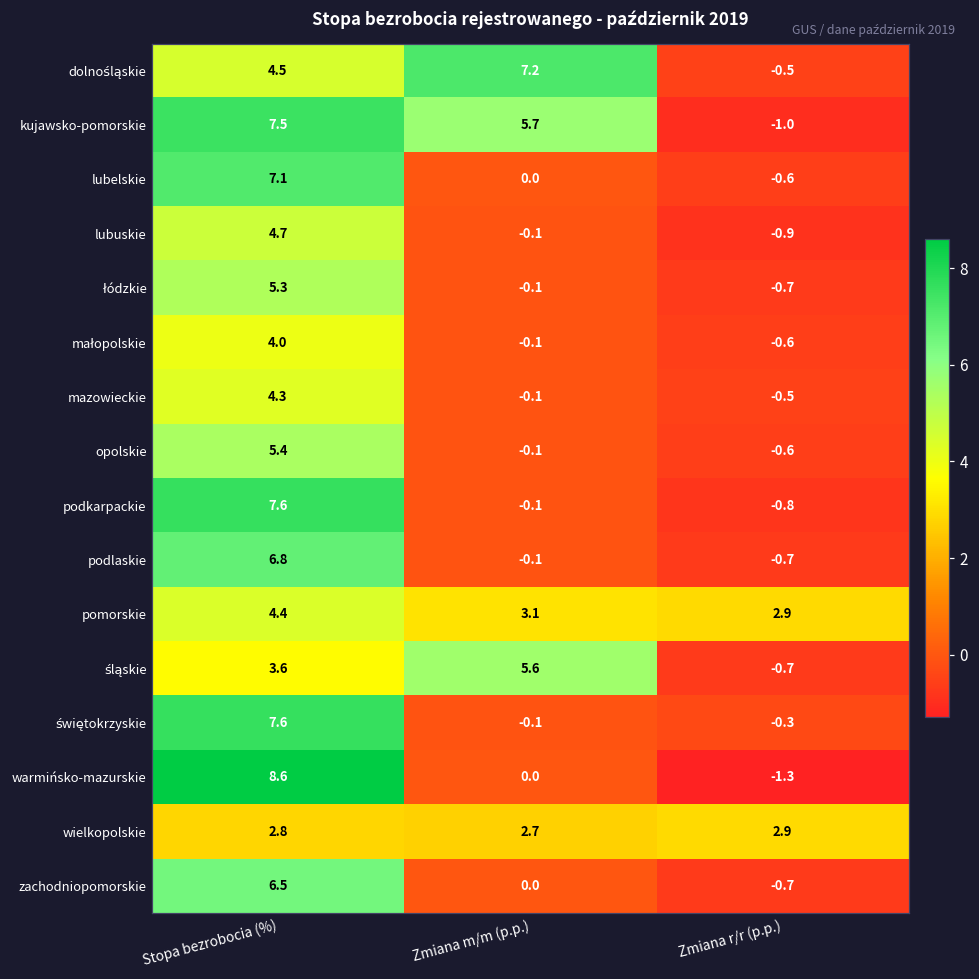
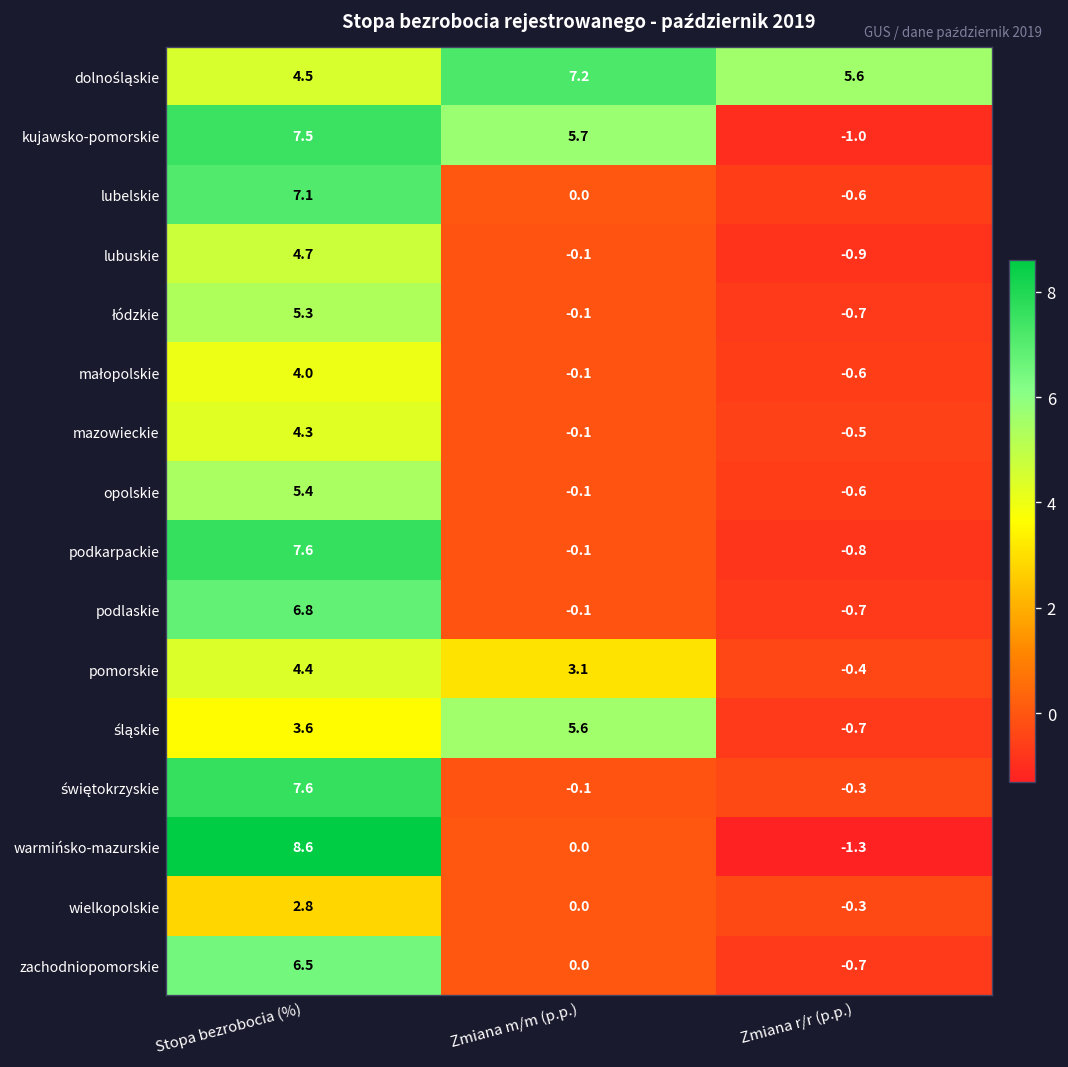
dolnośląskie, Zmiana r/r (p.p.): -0.5 -> 5.6
pomorskie, Zmiana r/r (p.p.): 2.9 -> -0.4
wielkopolskie, Zmiana m/m (p.p.): 2.7 -> 0.0
wielkopolskie, Zmiana r/r (p.p.): 2.9 -> -0.3
